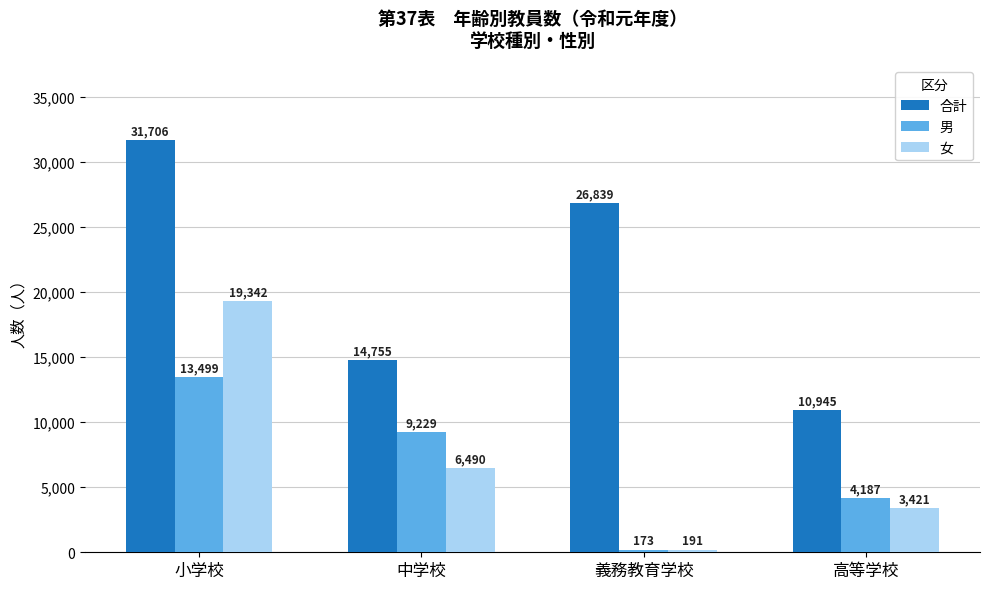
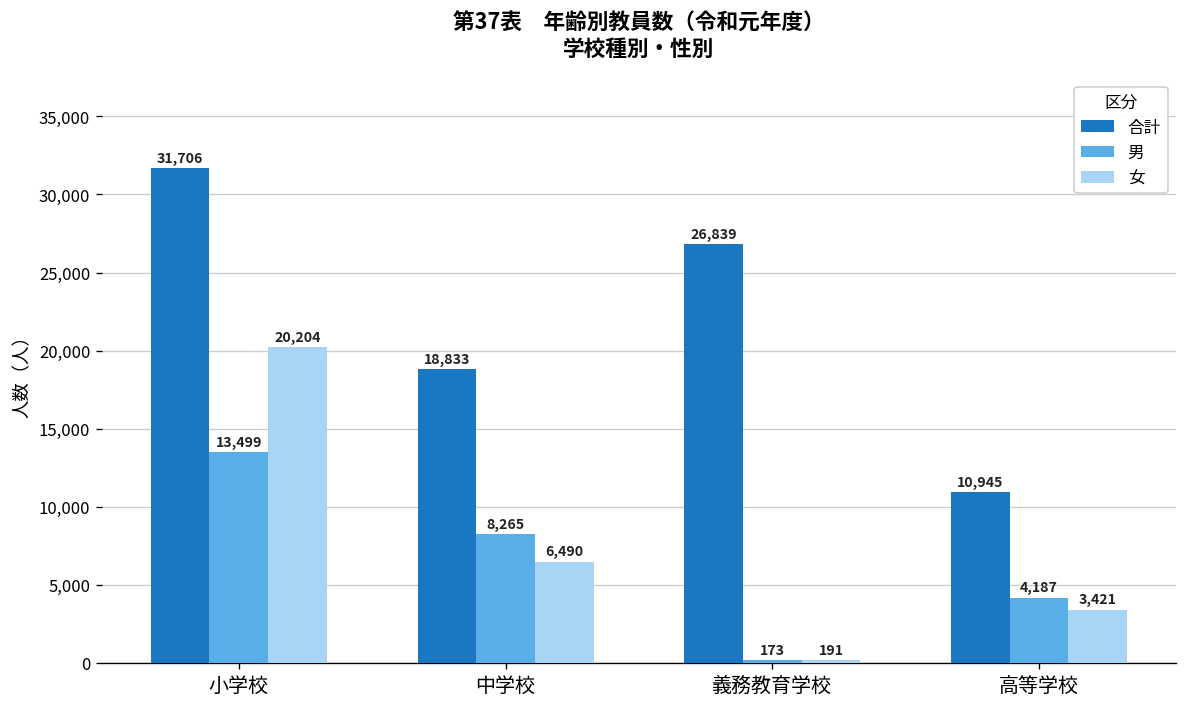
女, 小学校: 19,342 -> 20,204
合計, 中学校: 14,755 -> 18,833
男, 中学校: 9,229 -> 8,265
